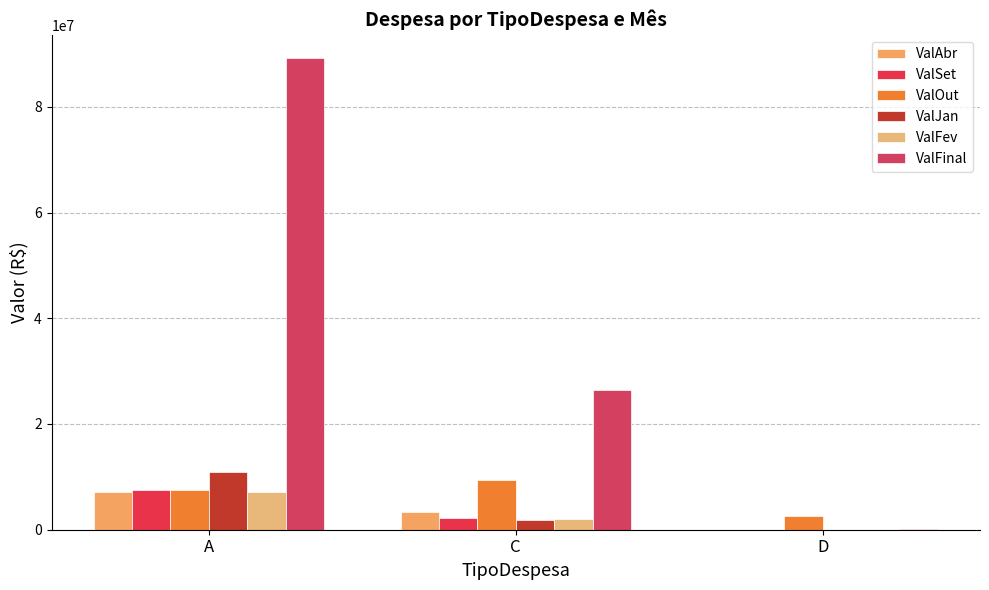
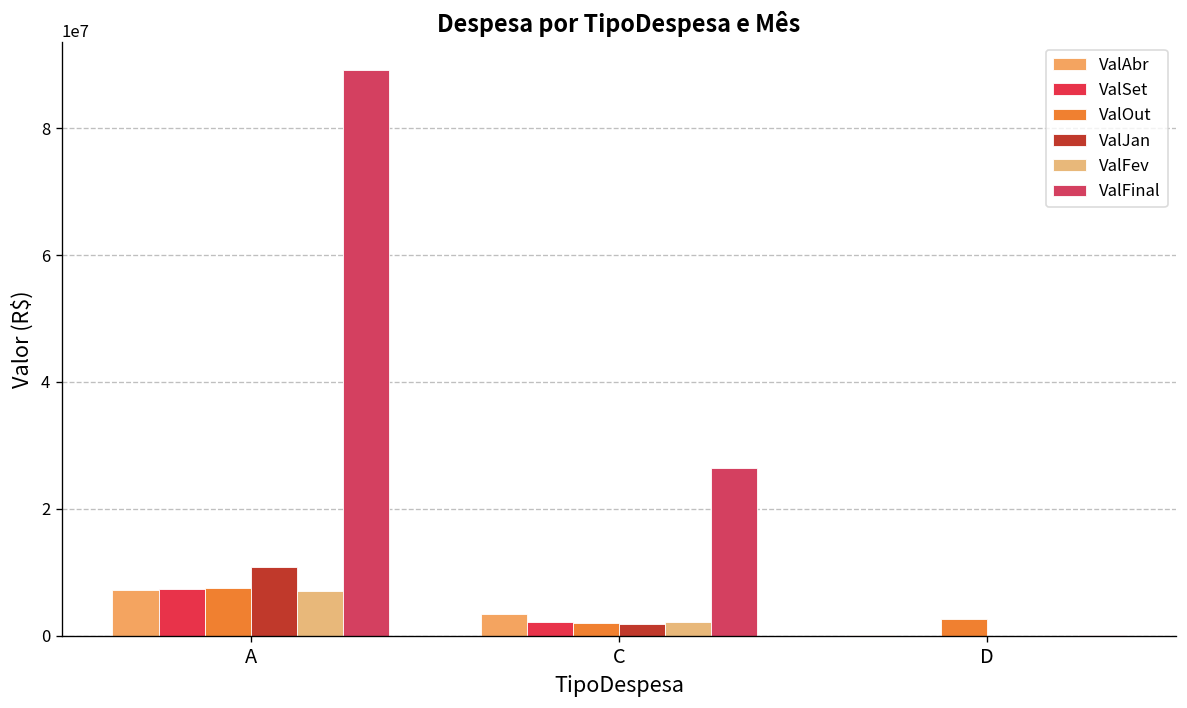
ValOut, C: 9000000 -> 2000000
